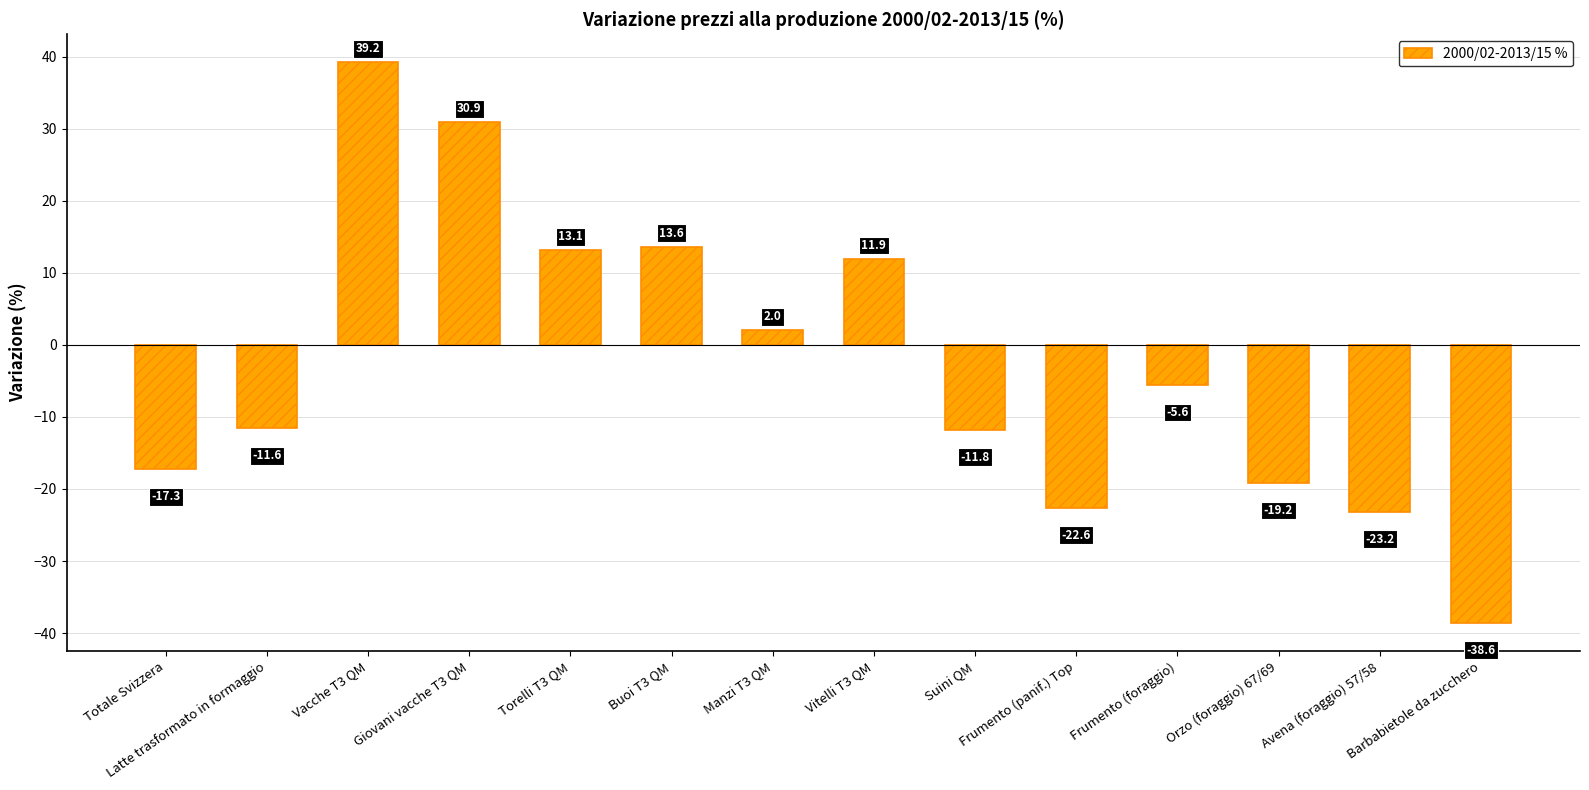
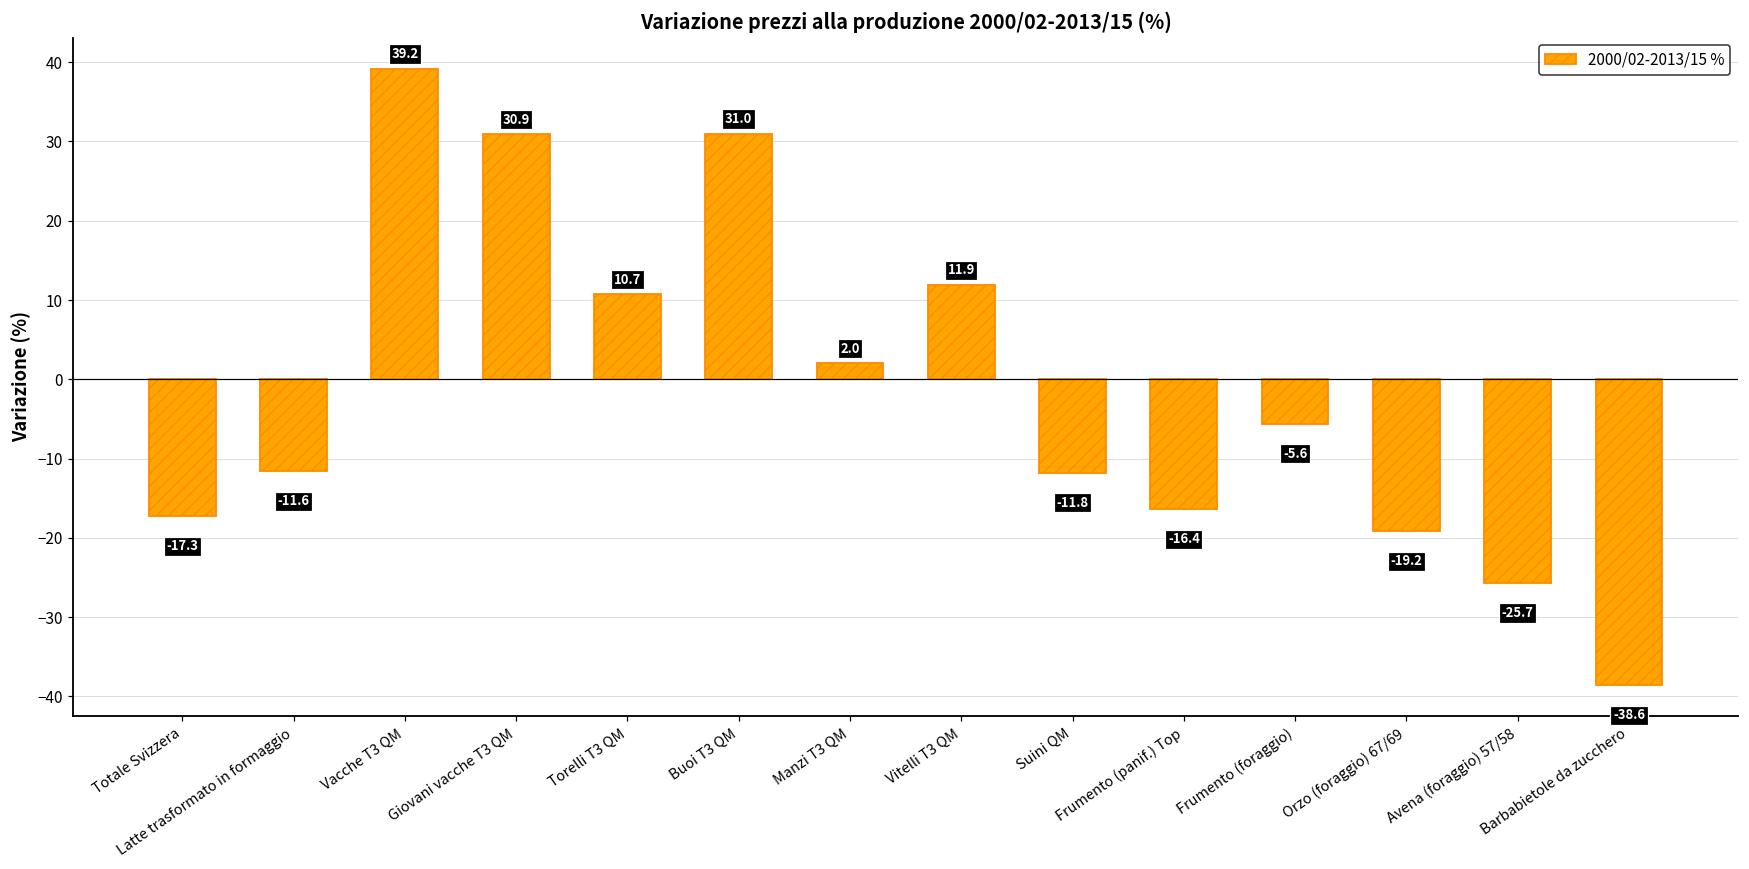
Torelli T3 QM: 13.1 -> 10.7
Buoi T3 QM: 13.6 -> 31.0
Frumento (panif.) Top: -22.6 -> -16.4
Avena (foraggio) 57/58: -23.2 -> -25.7
